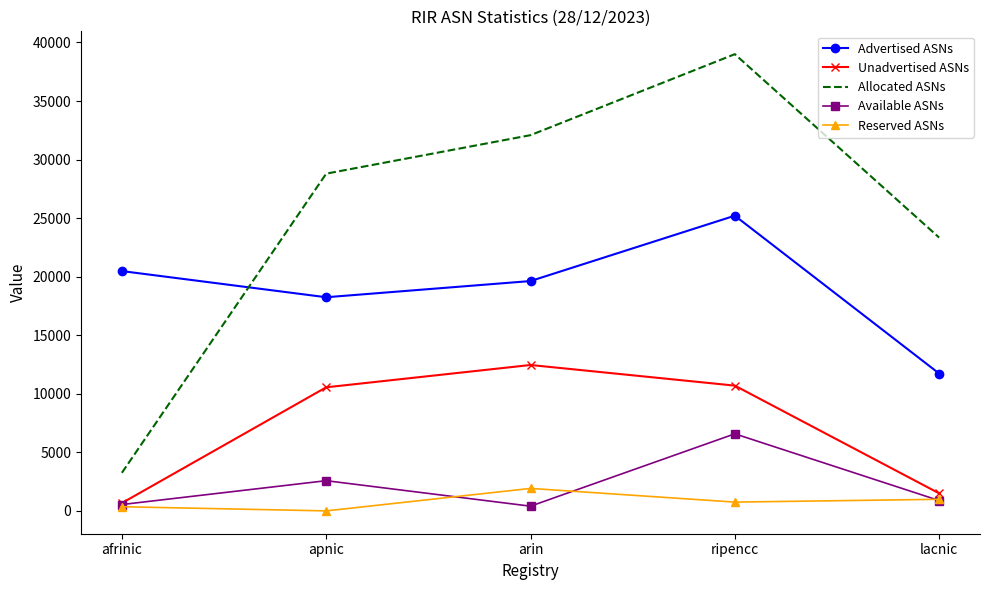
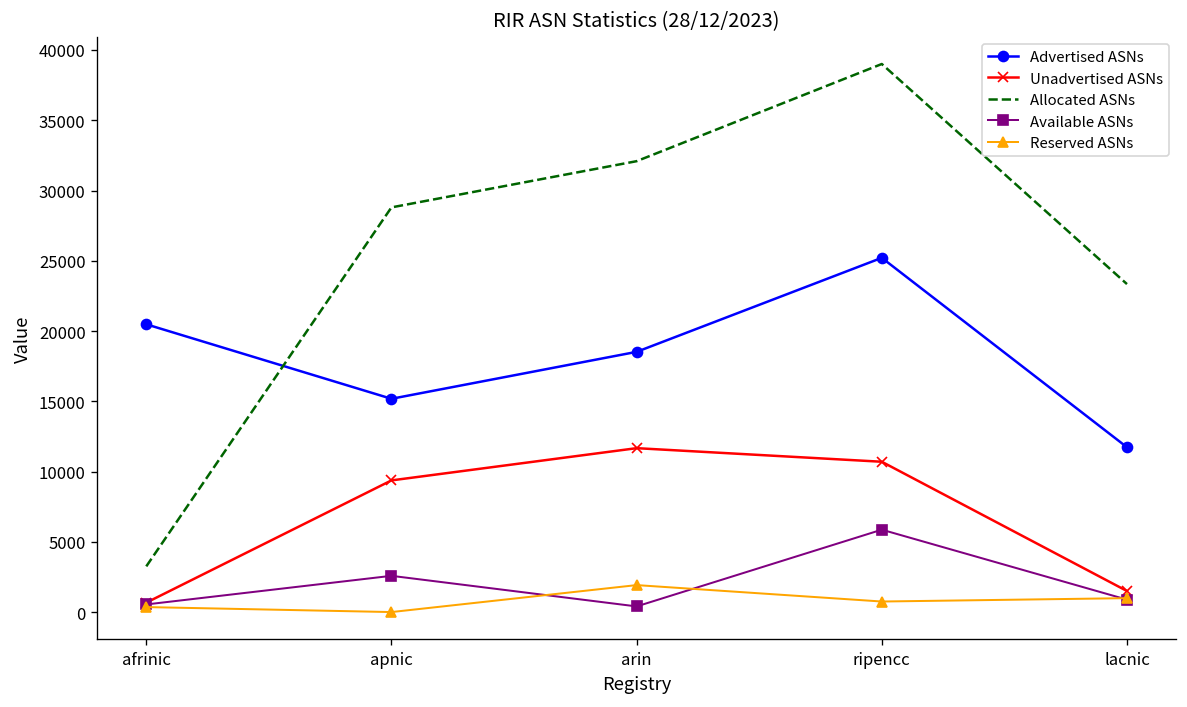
Advertised ASNs, apnic: 18200 -> 15200
Unadvertised ASNs, apnic: 10600 -> 9400
Advertised ASNs, arin: 19600 -> 18500
Unadvertised ASNs, arin: 12500 -> 11700
Available ASNs, ripencc: 6600 -> 5900
